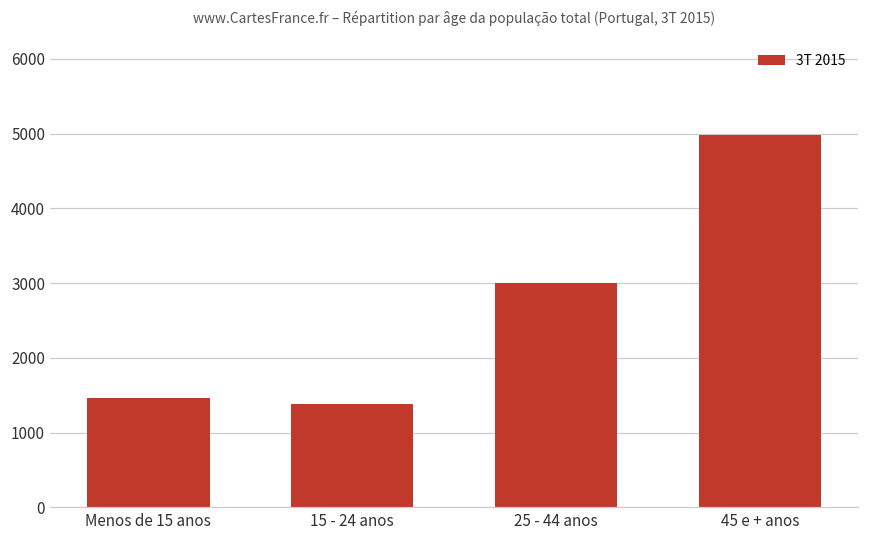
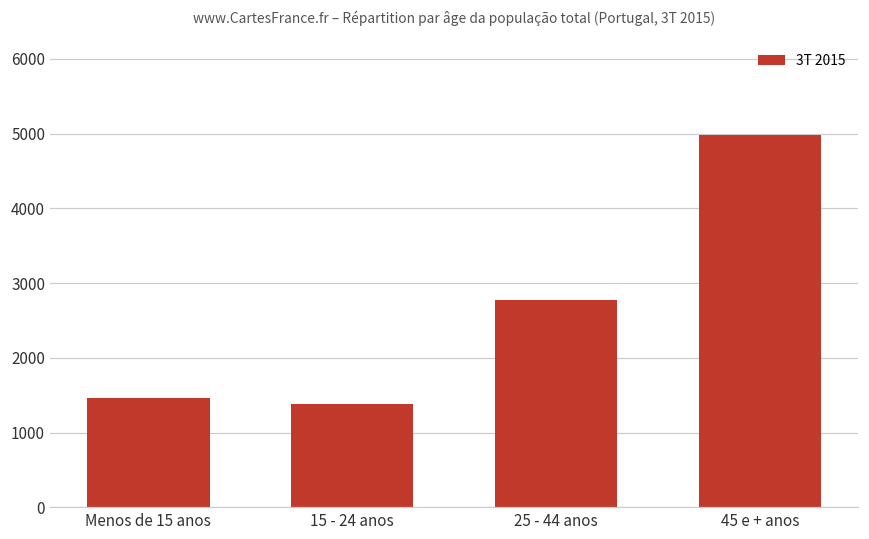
25 - 44 anos: 3000 -> 2800
